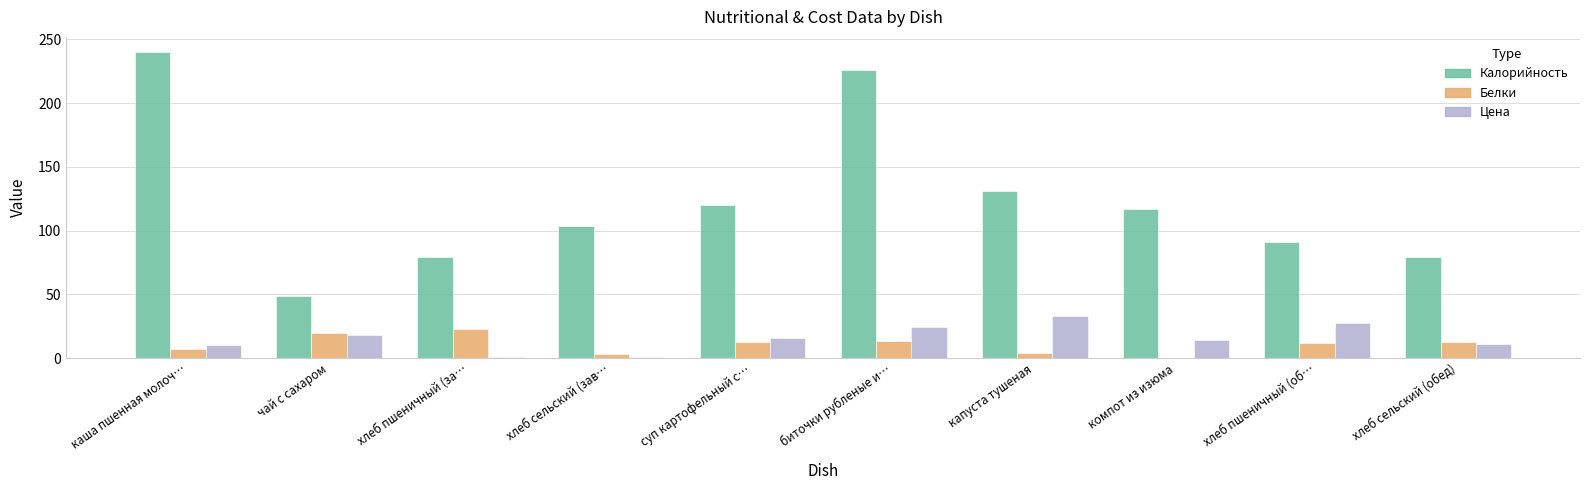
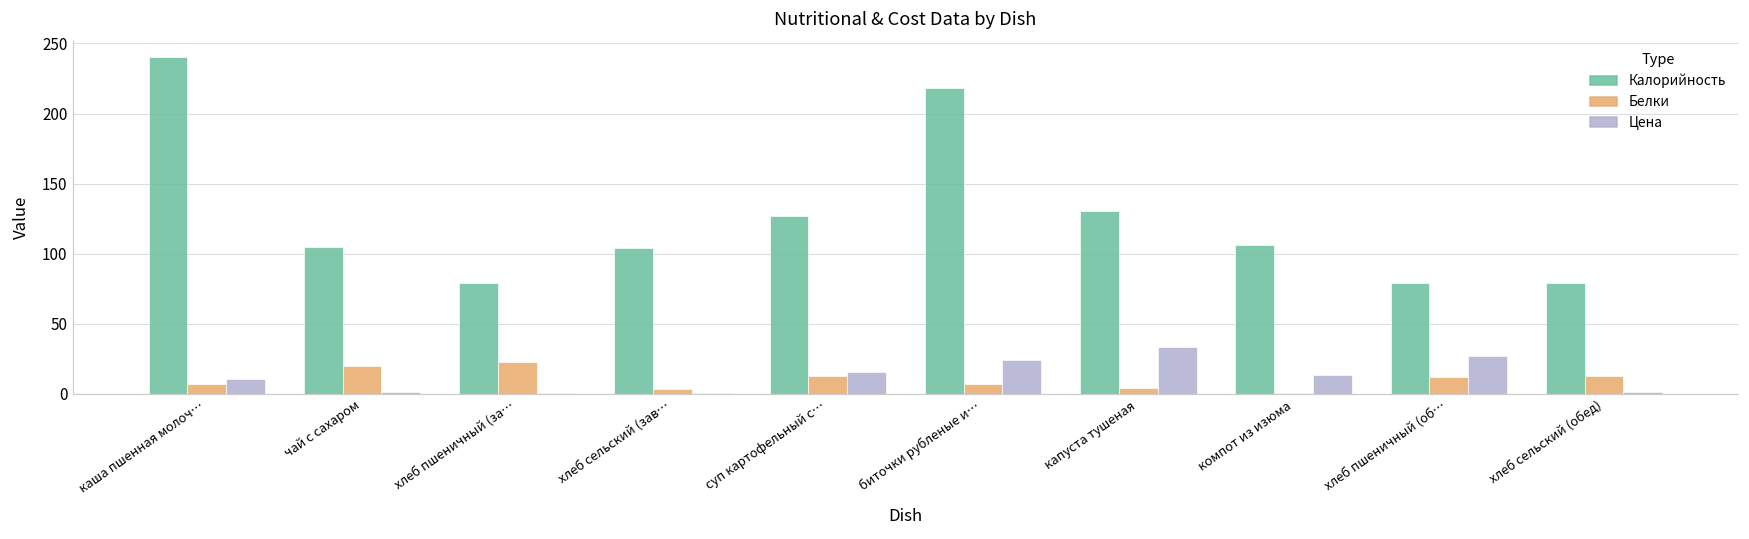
Калорийность, чай с сахаром: 49 -> 105
Цена, чай с сахаром: 18 -> 1
Калорийность, суп картофельный с…: 120 -> 127
Калорийность, биточки рубленые и…: 226 -> 218
Белки, биточки рубленые и…: 13 -> 7
Калорийность, компот из изюма: 117 -> 106
Калорийность, хлеб пшеничный (об…: 91 -> 79
Цена, хлеб сельский (обед): 11 -> 1
